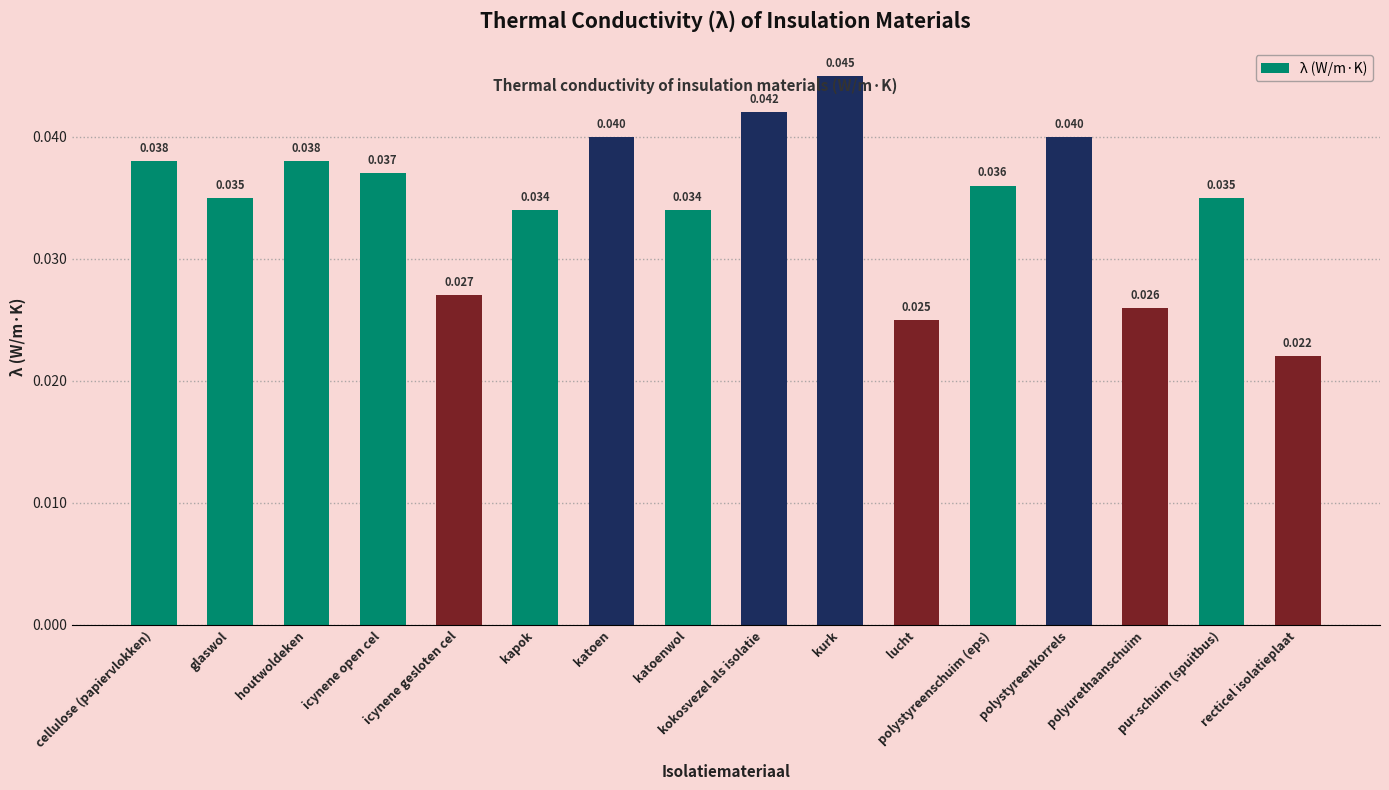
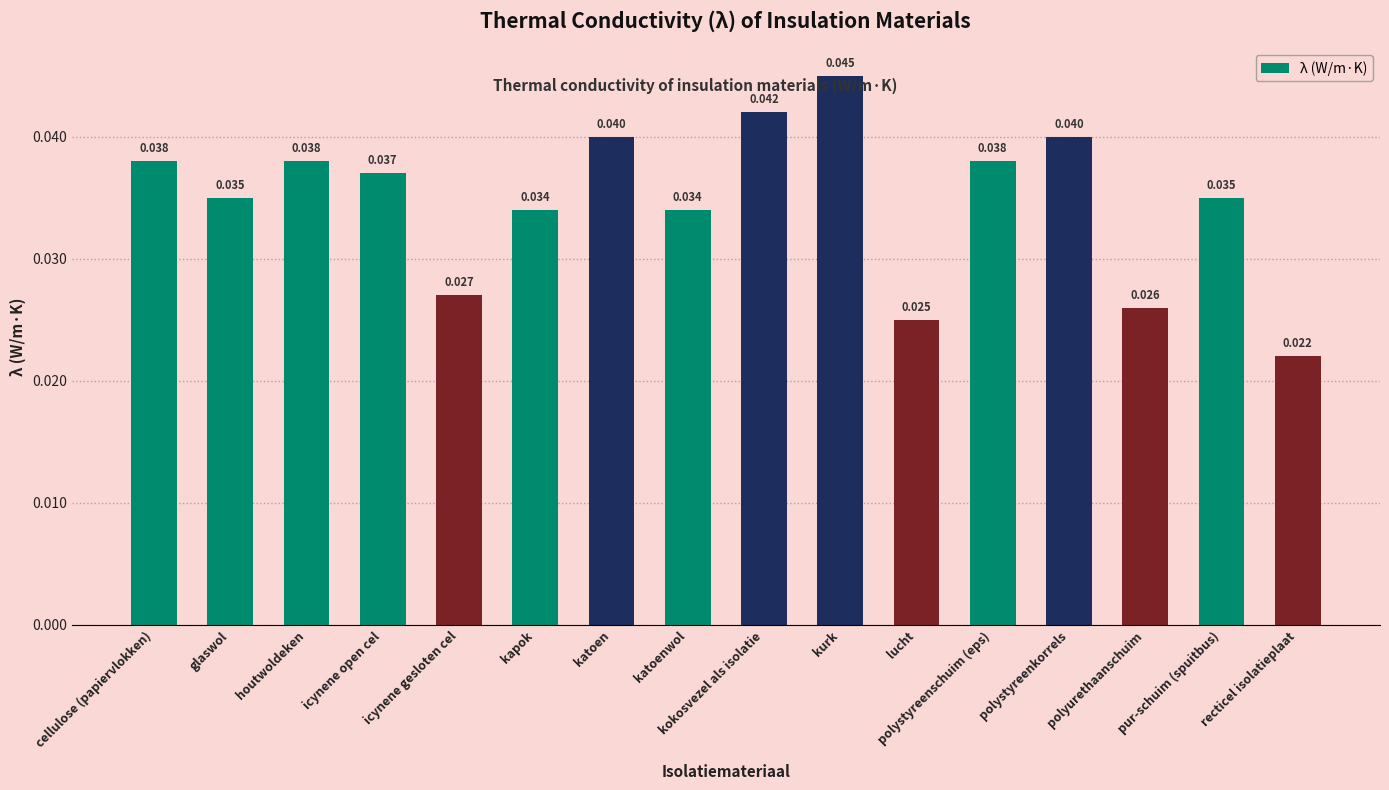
polystyreenschuim (eps): 0.036 -> 0.038
